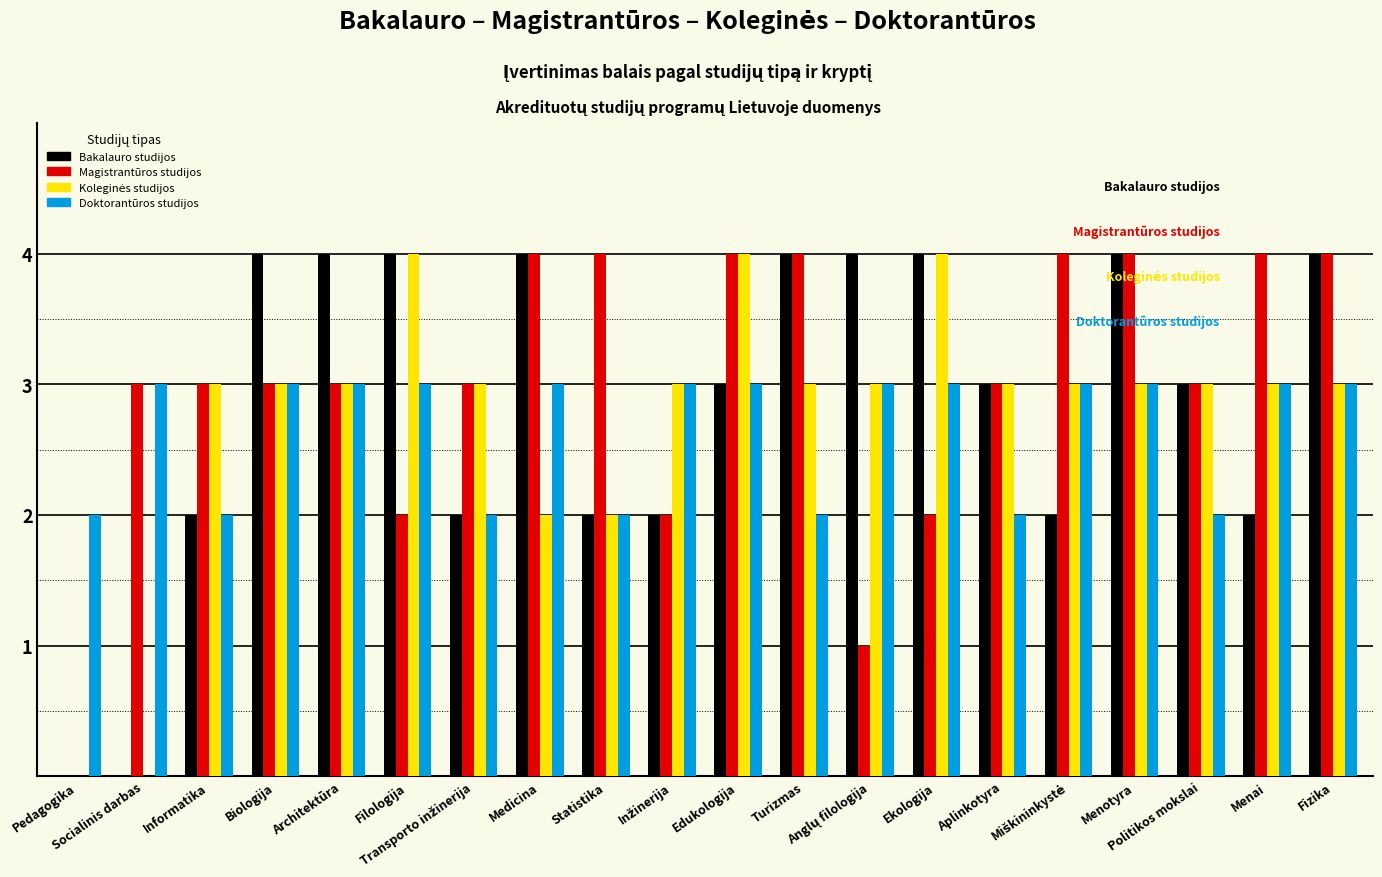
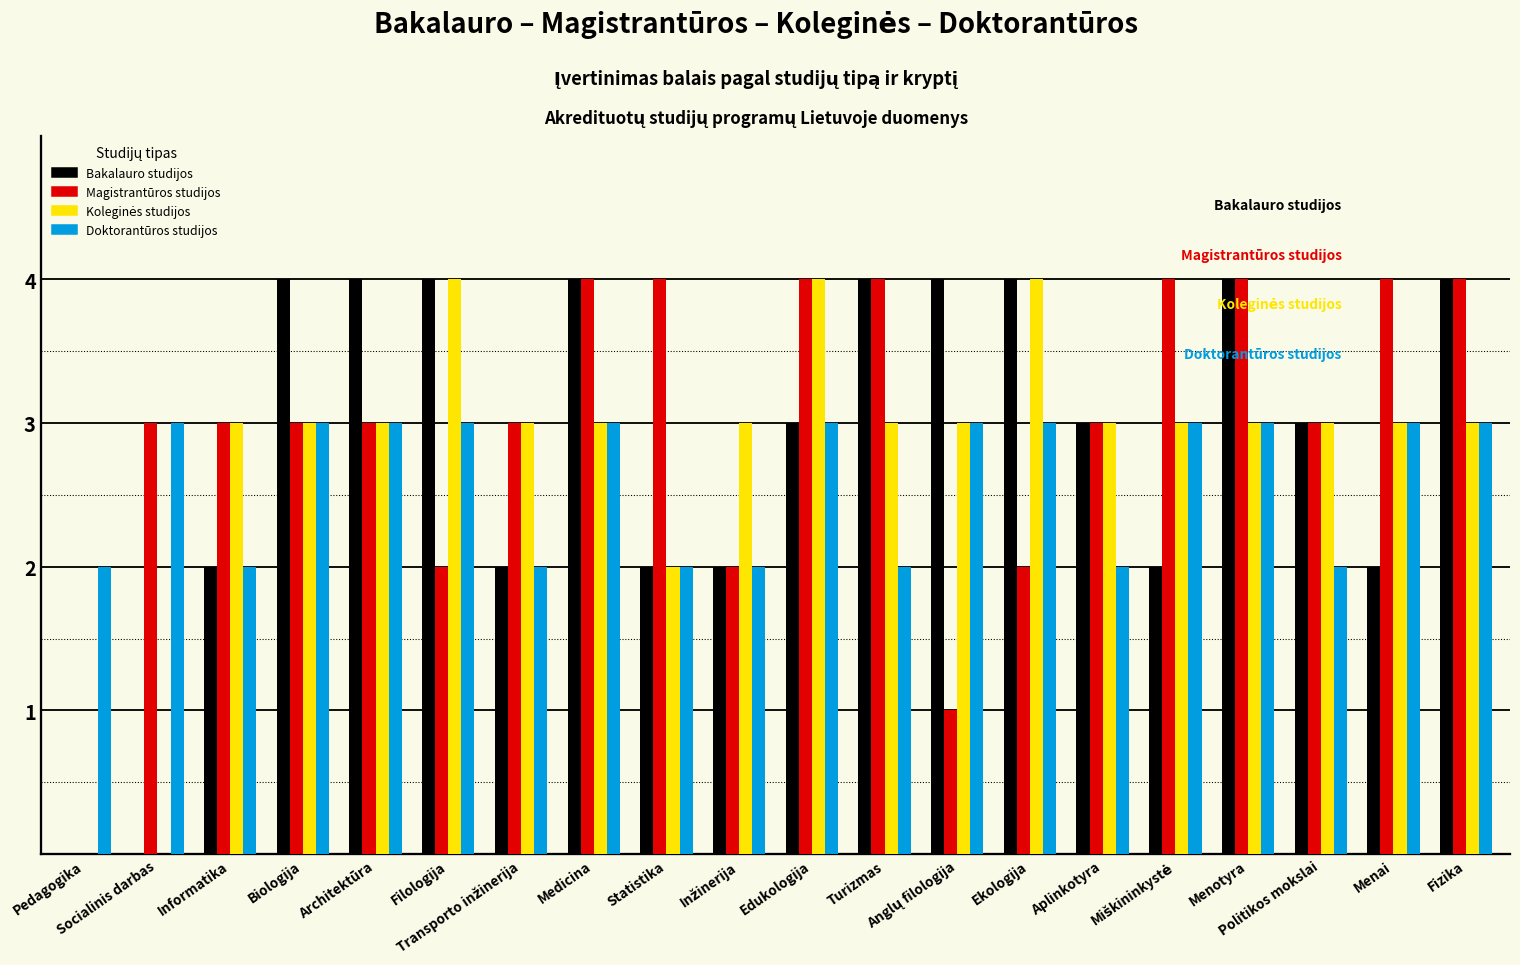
Koleginės studijos, Medicina: 2 -> 3
Doktorantūros studijos, Inžinerija: 3 -> 2
